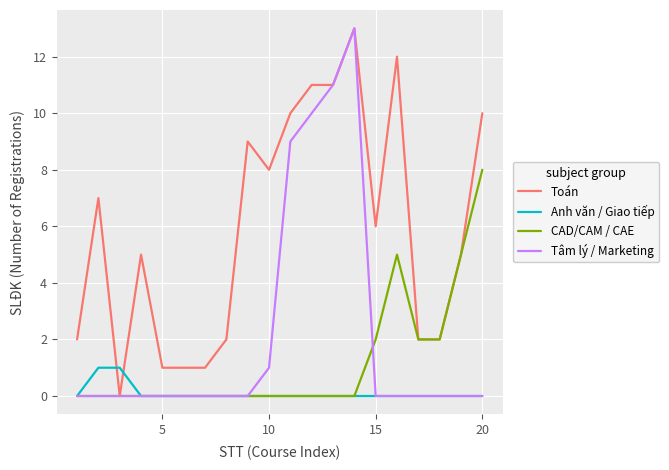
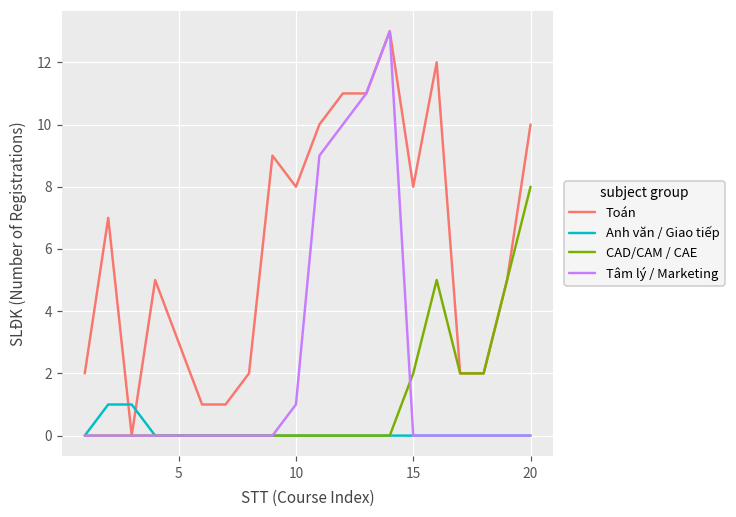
Toán, 5: 1 -> 3
Toán, 15: 6 -> 8
